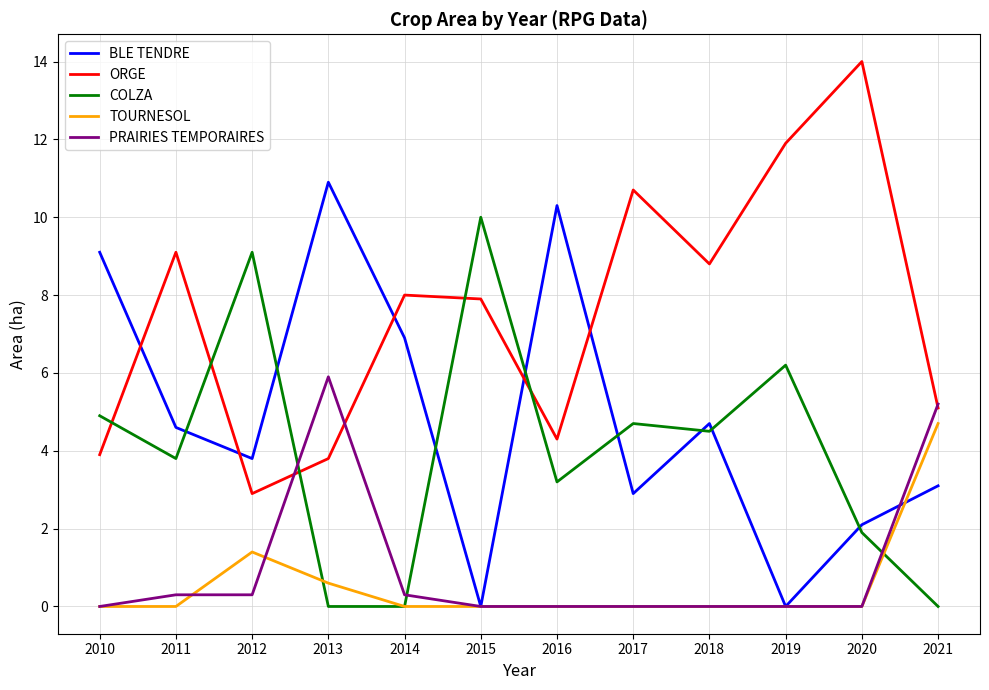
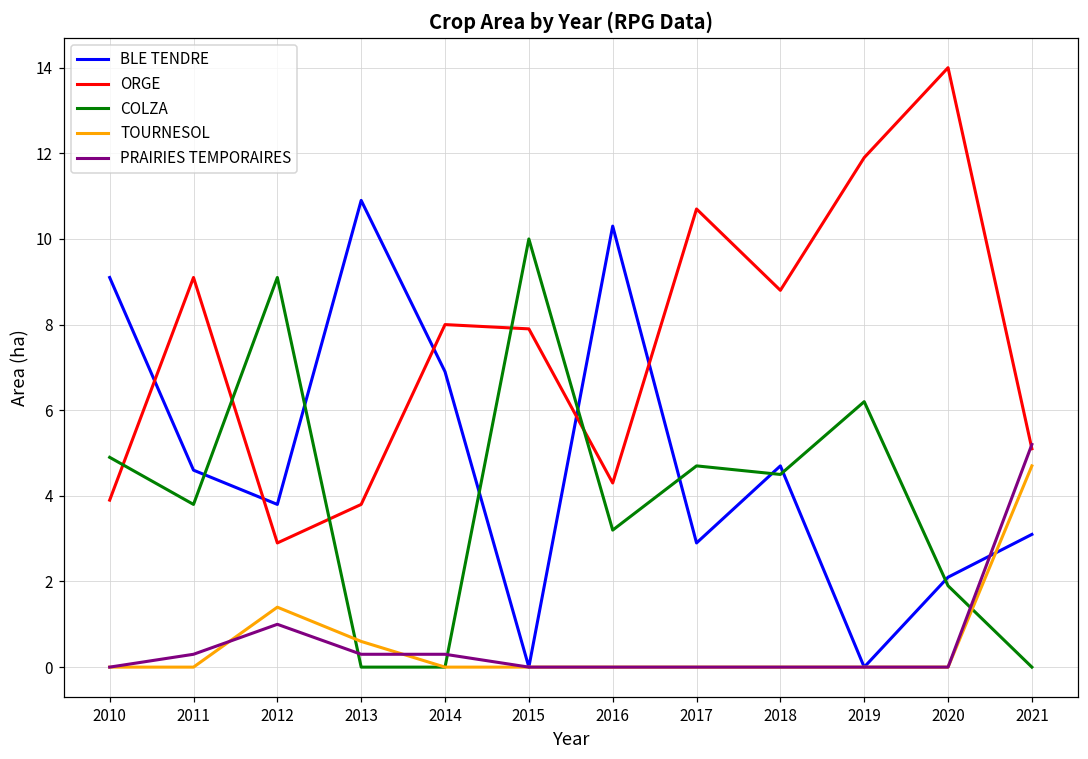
PRAIRIES TEMPORAIRES, 2012: 0.3 -> 1.0
PRAIRIES TEMPORAIRES, 2013: 5.9 -> 0.3
